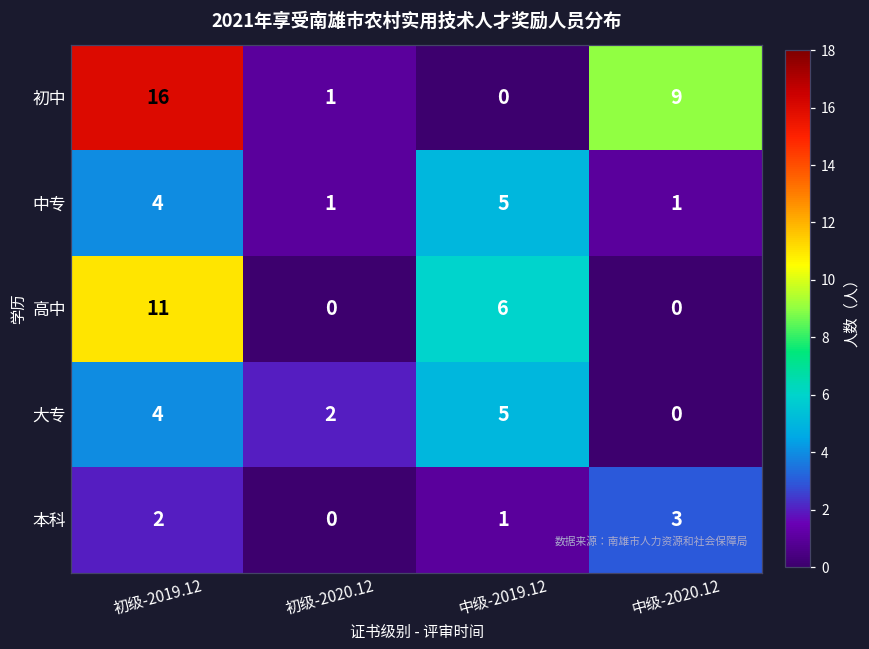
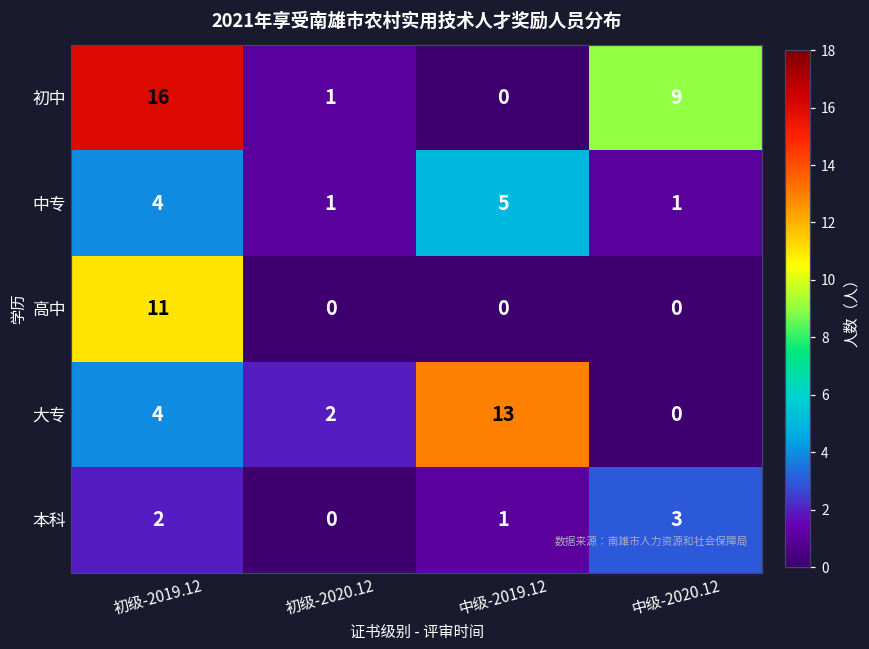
高中, 中级-2019.12: 6 -> 0
大专, 中级-2019.12: 5 -> 13
